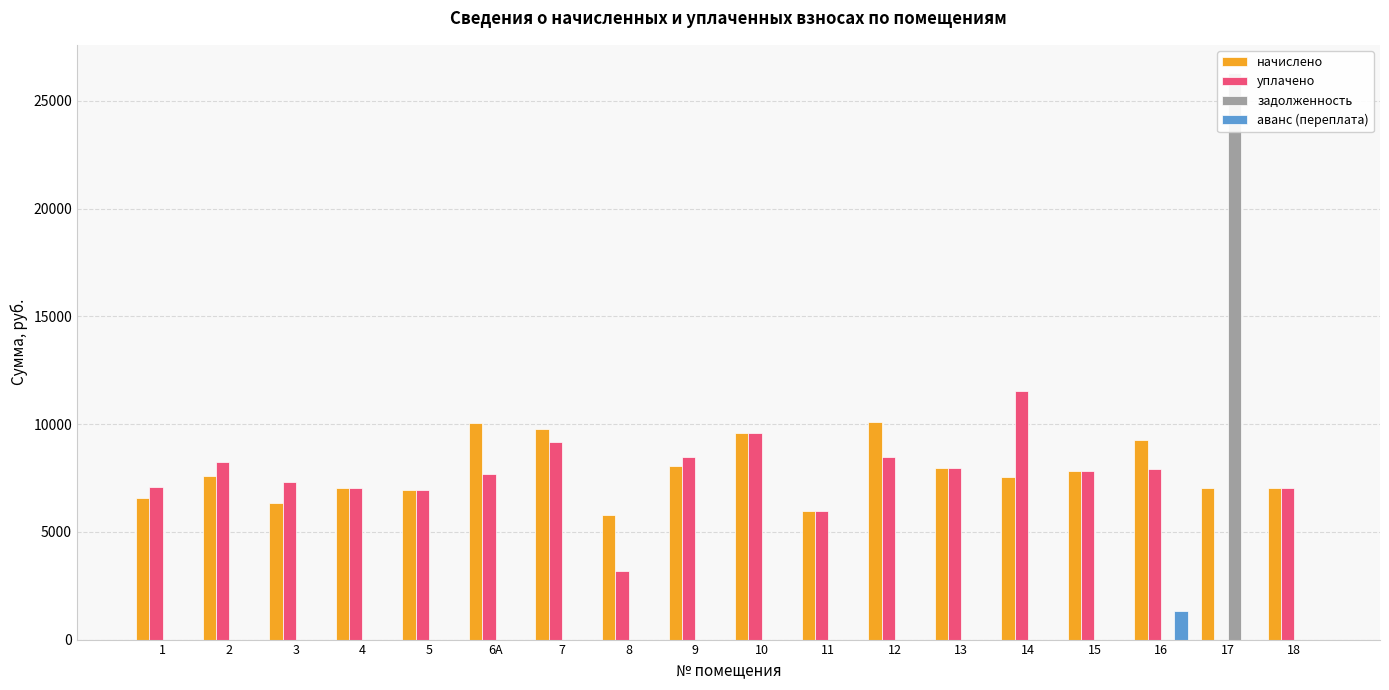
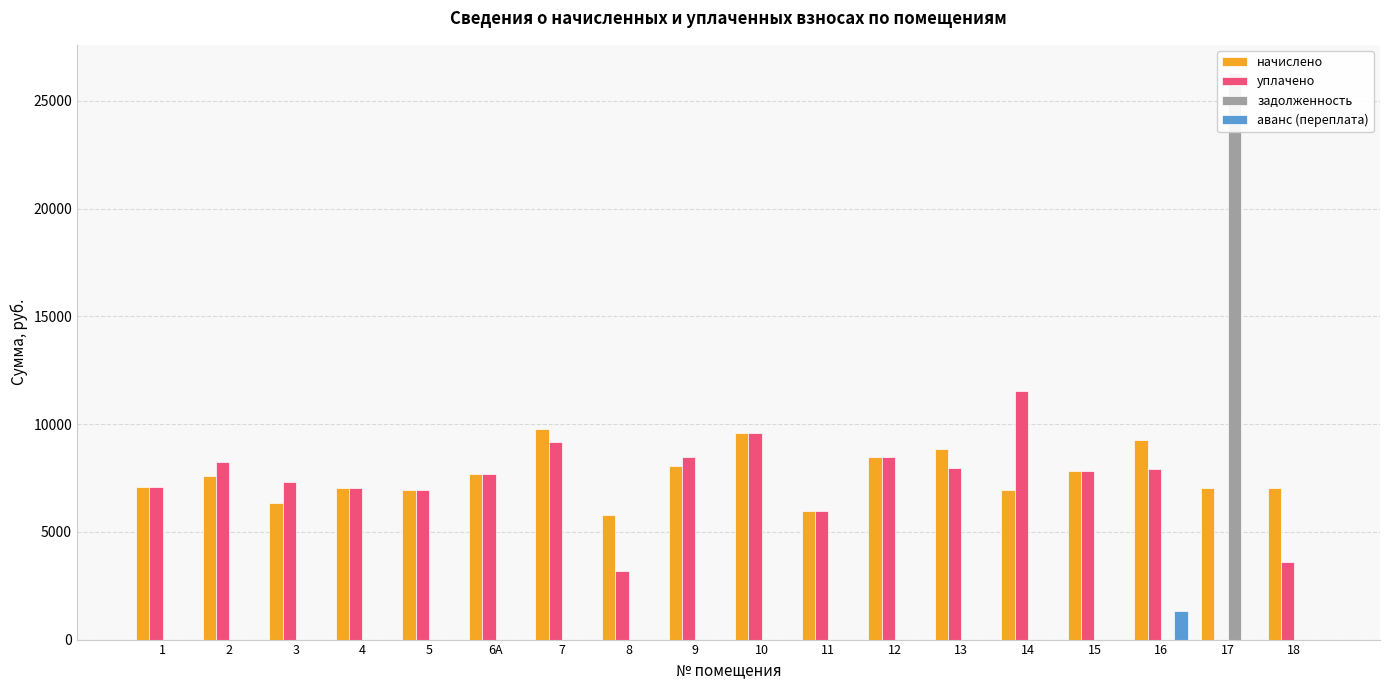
начислено, 1: 6600 -> 7100
начислено, 6А: 10000 -> 7700
начислено, 12: 10100 -> 8500
начислено, 13: 8000 -> 8900
начислено, 14: 7500 -> 7000
уплачено, 18: 7100 -> 3600
